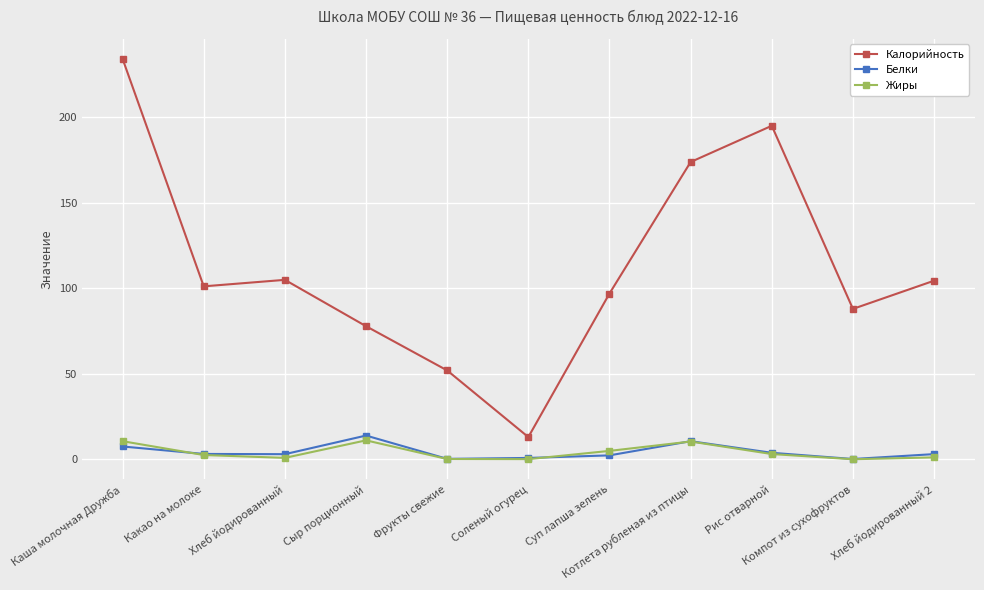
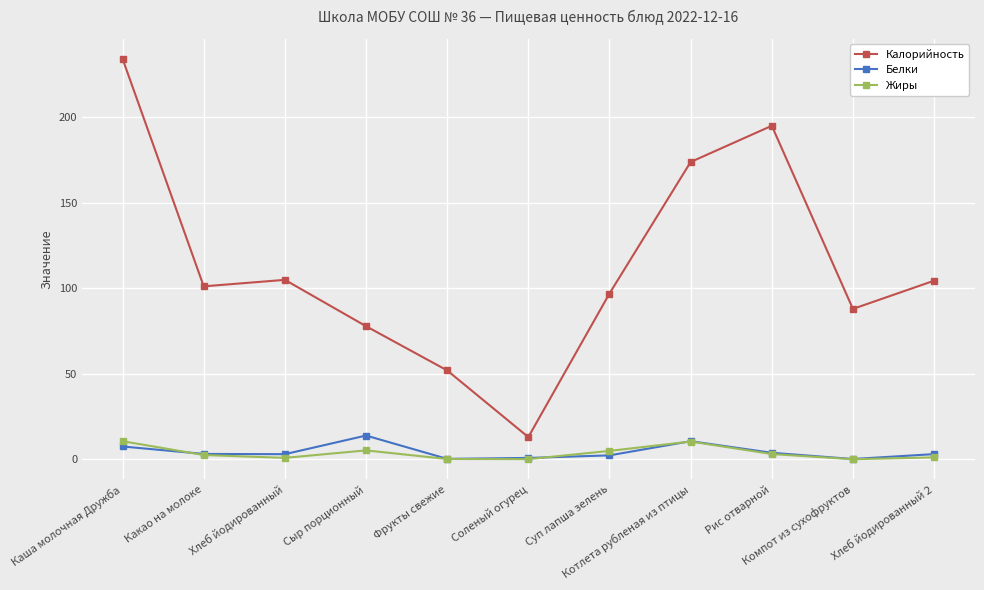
Жиры, Сыр порционный: 11 -> 5
